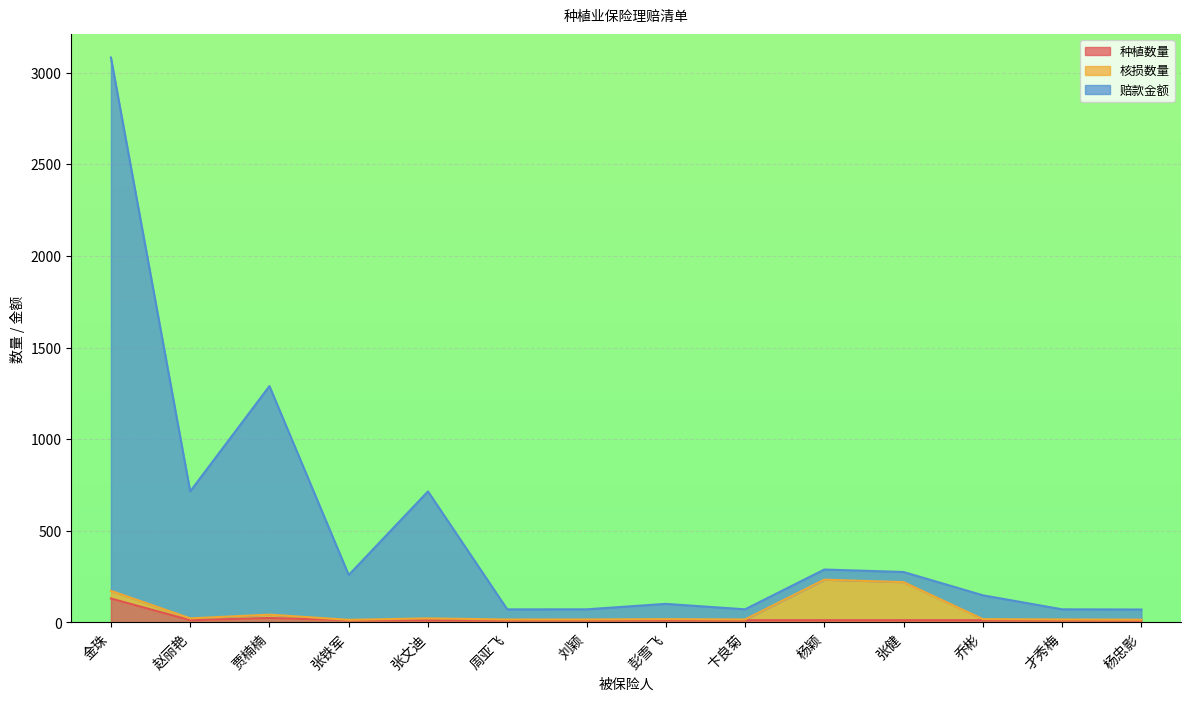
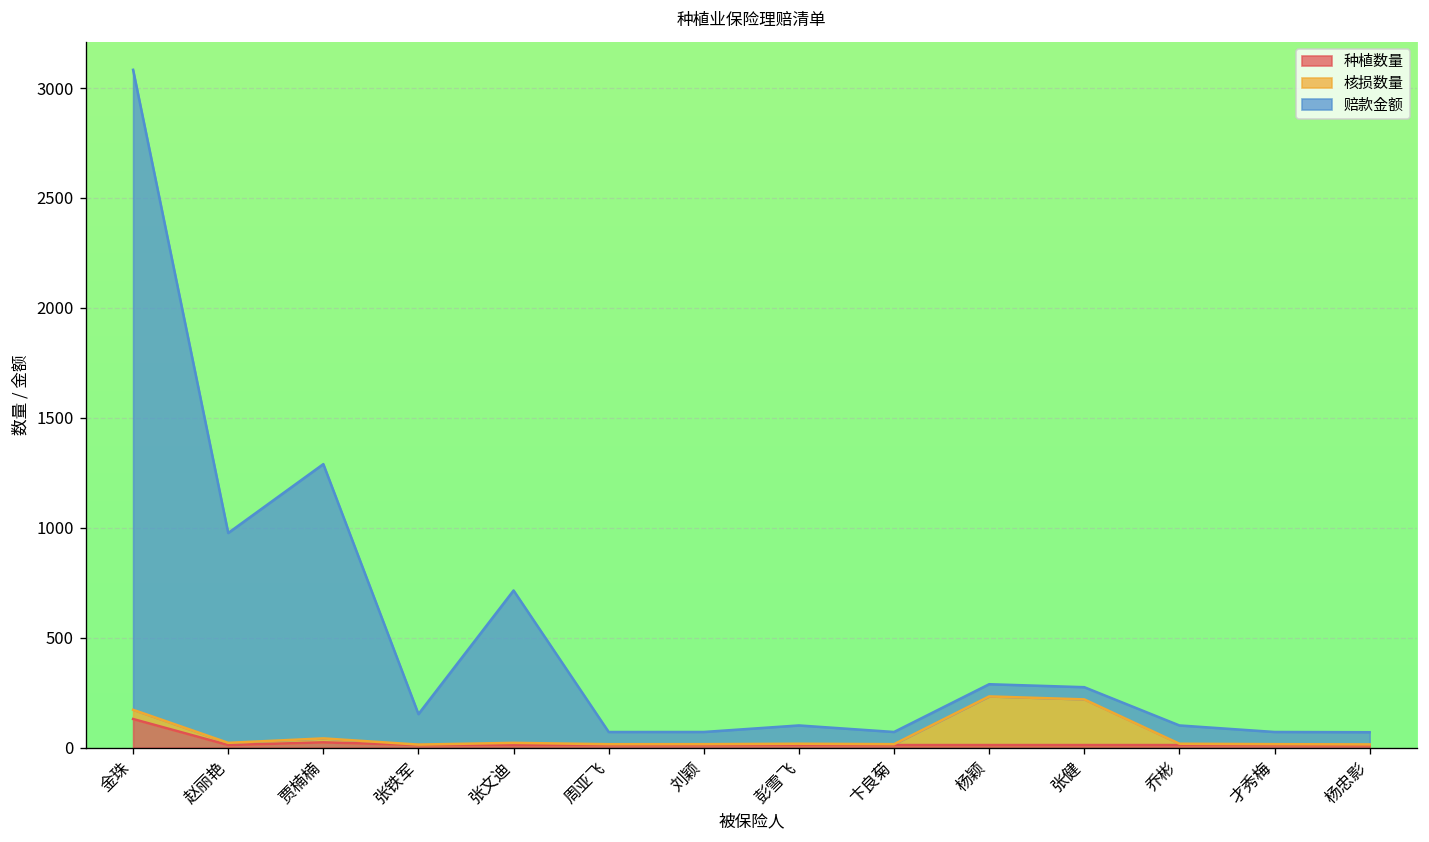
赔款金额, 赵丽艳: 690 -> 950
赔款金额, 张铁军: 240 -> 140
赔款金额, 乔彬: 130 -> 80
